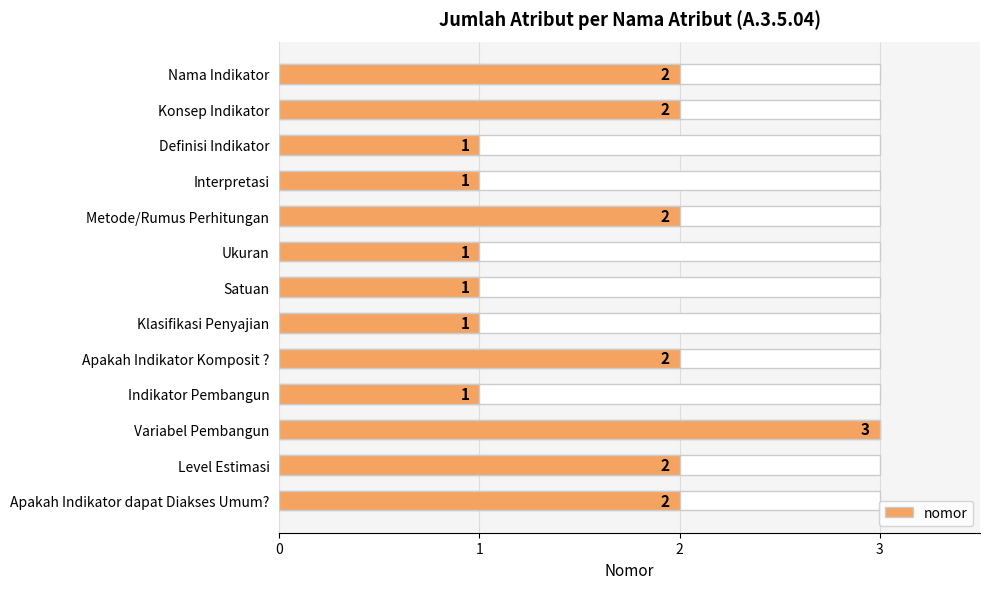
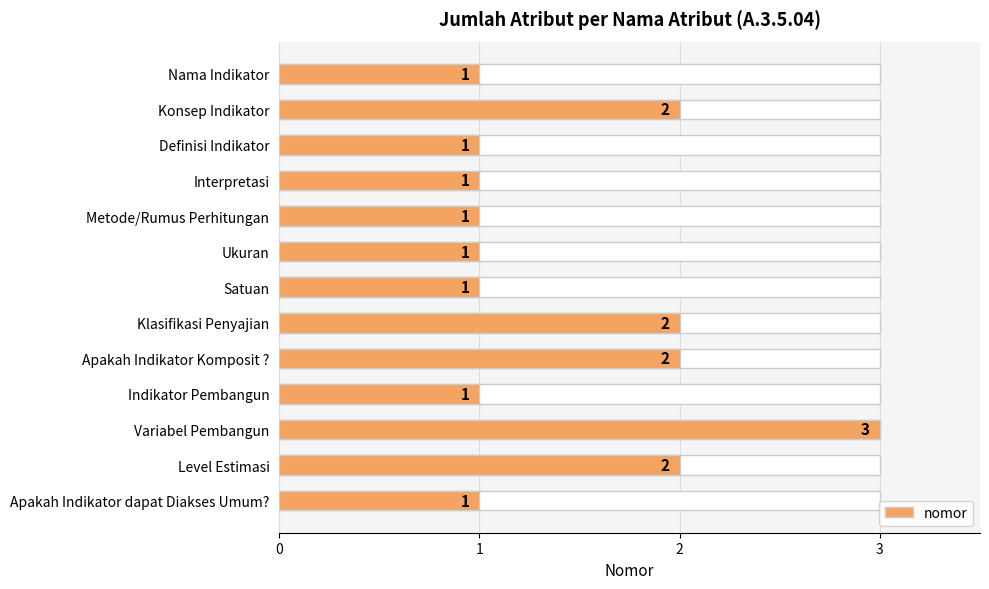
nomor, Nama Indikator: 2 -> 1
nomor, Metode/Rumus Perhitungan: 2 -> 1
nomor, Klasifikasi Penyajian: 1 -> 2
nomor, Apakah Indikator dapat Diakses Umum?: 2 -> 1
